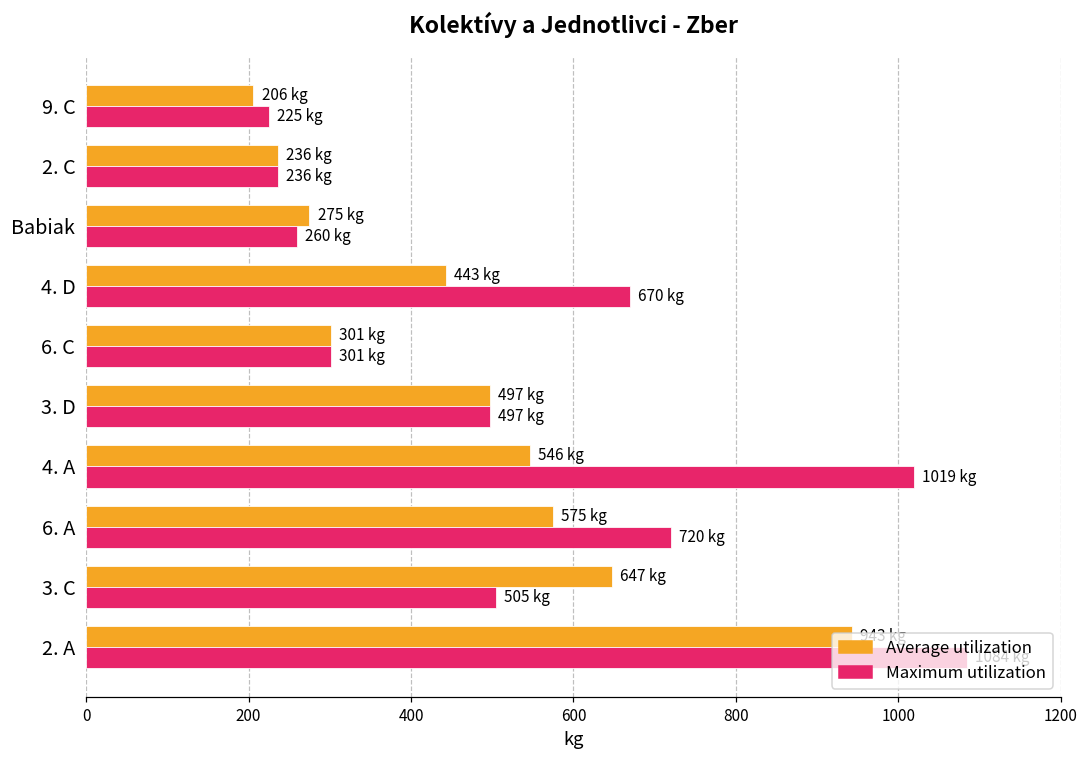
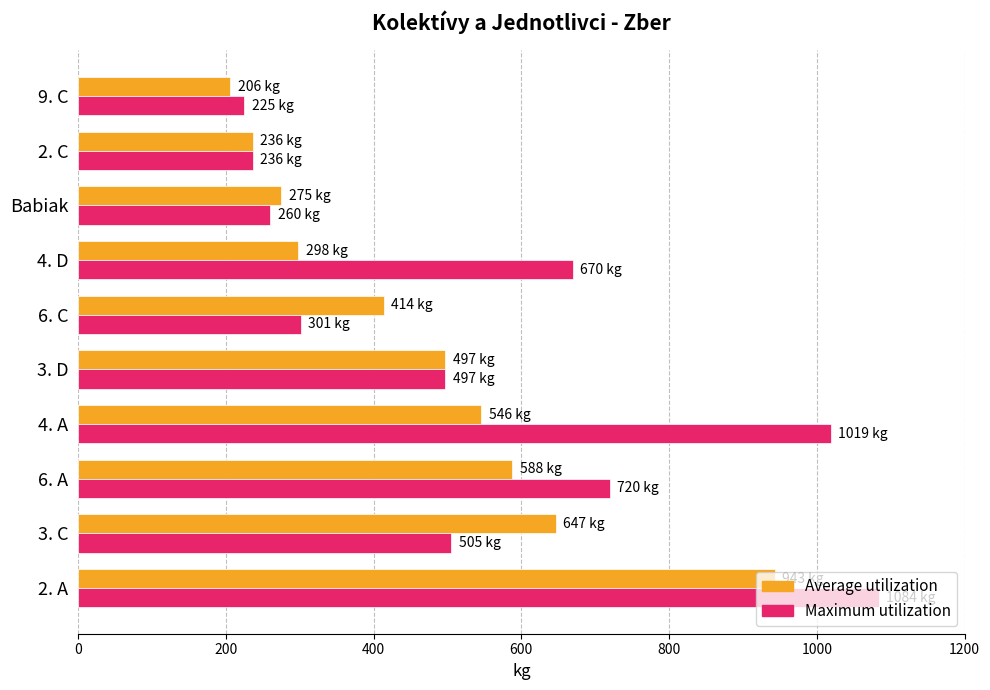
Average utilization, 4. D: 443 -> 298
Average utilization, 6. C: 301 -> 414
Average utilization, 6. A: 575 -> 588
